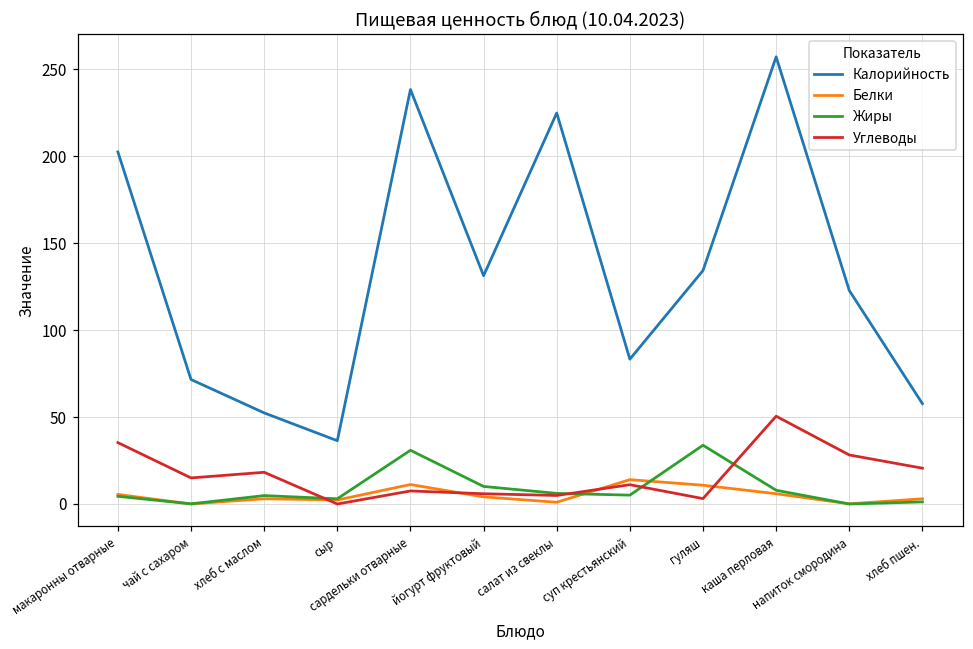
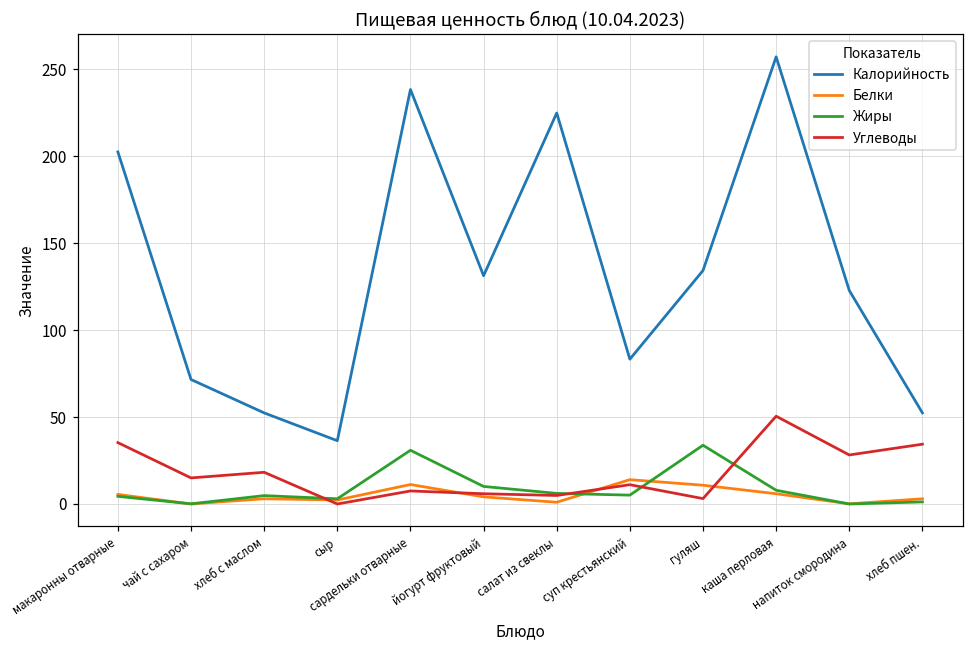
Калорийность, хлеб пшен.: 58 -> 52
Углеводы, хлеб пшен.: 21 -> 34
